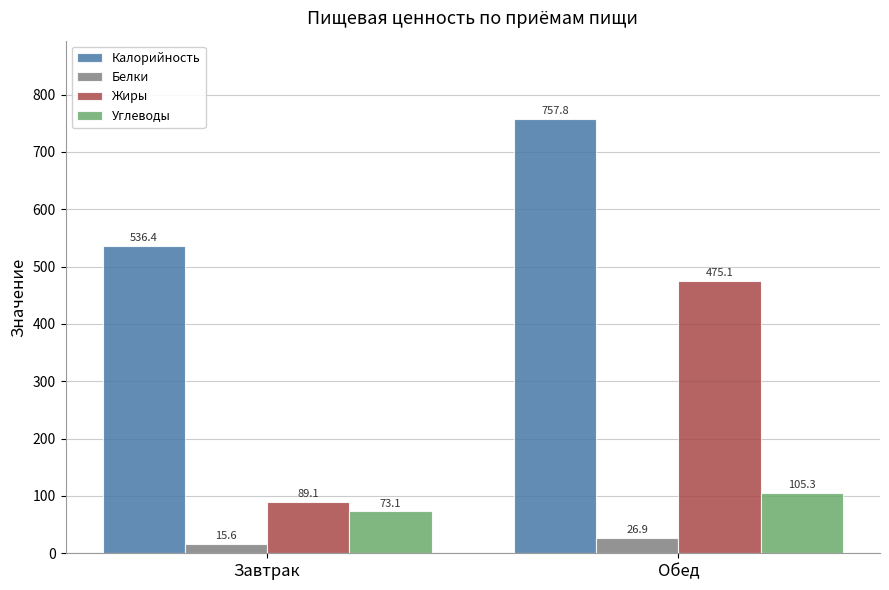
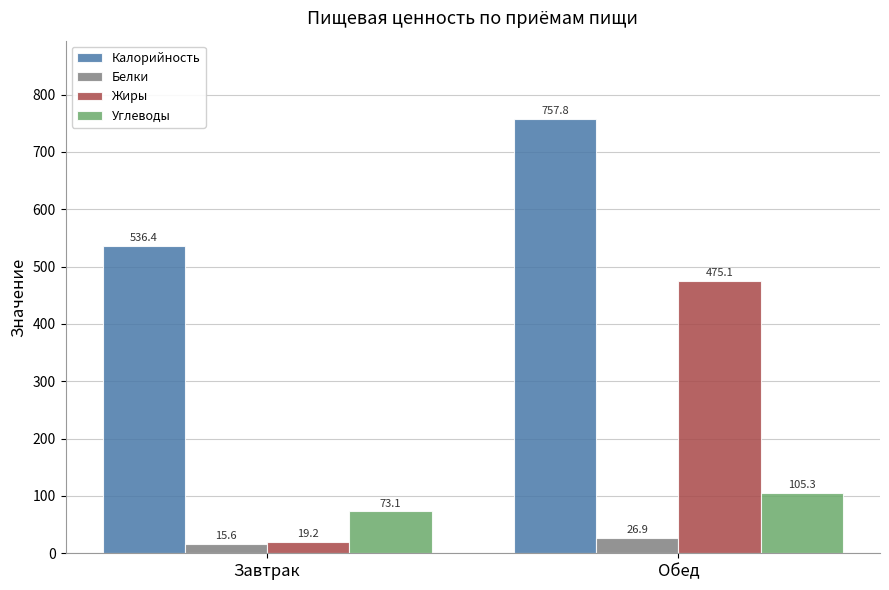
Жиры, Завтрак: 89.1 -> 19.2
